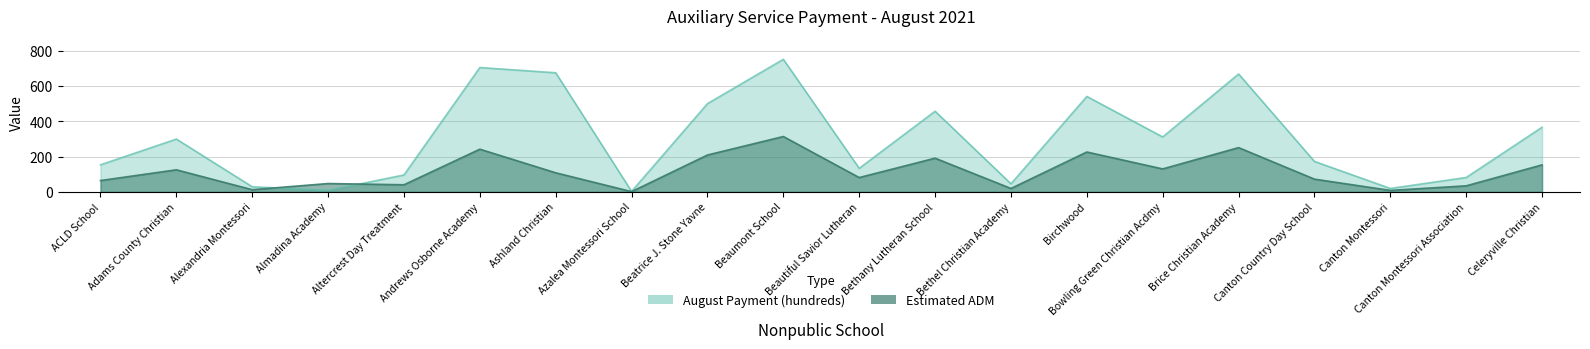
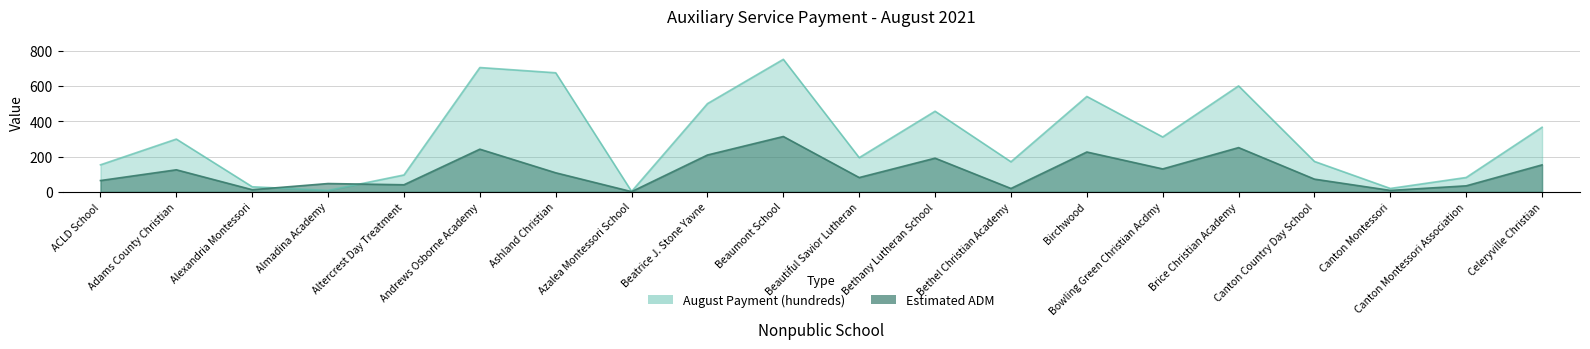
August Payment (hundreds), Beautiful Savior Lutheran: 130 -> 190
August Payment (hundreds), Bethel Christian Academy: 50 -> 170
August Payment (hundreds), Brice Christian Academy: 670 -> 600
